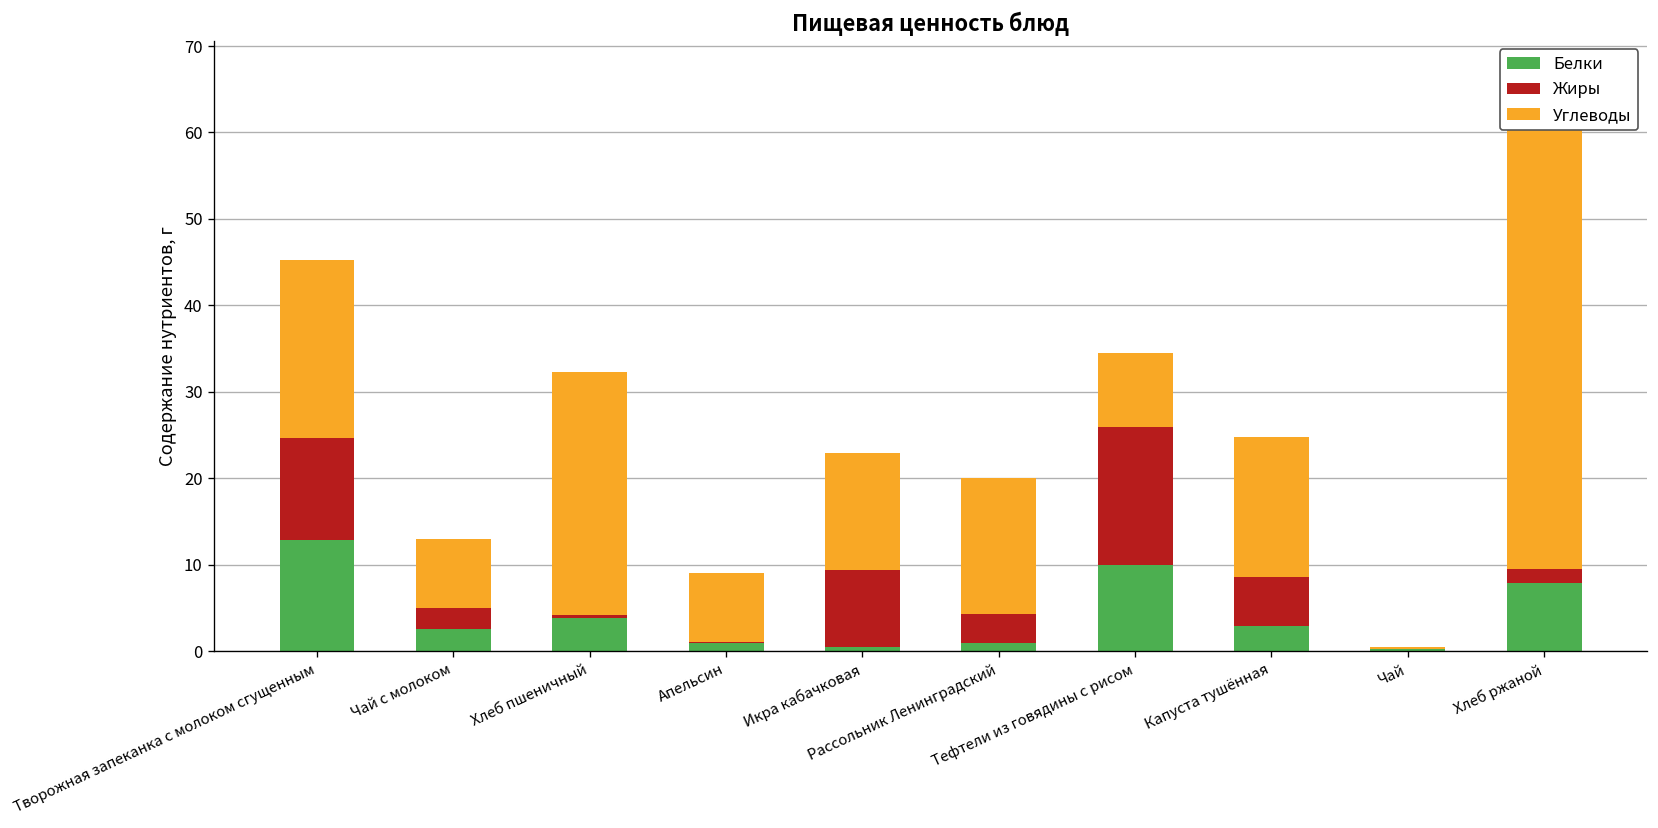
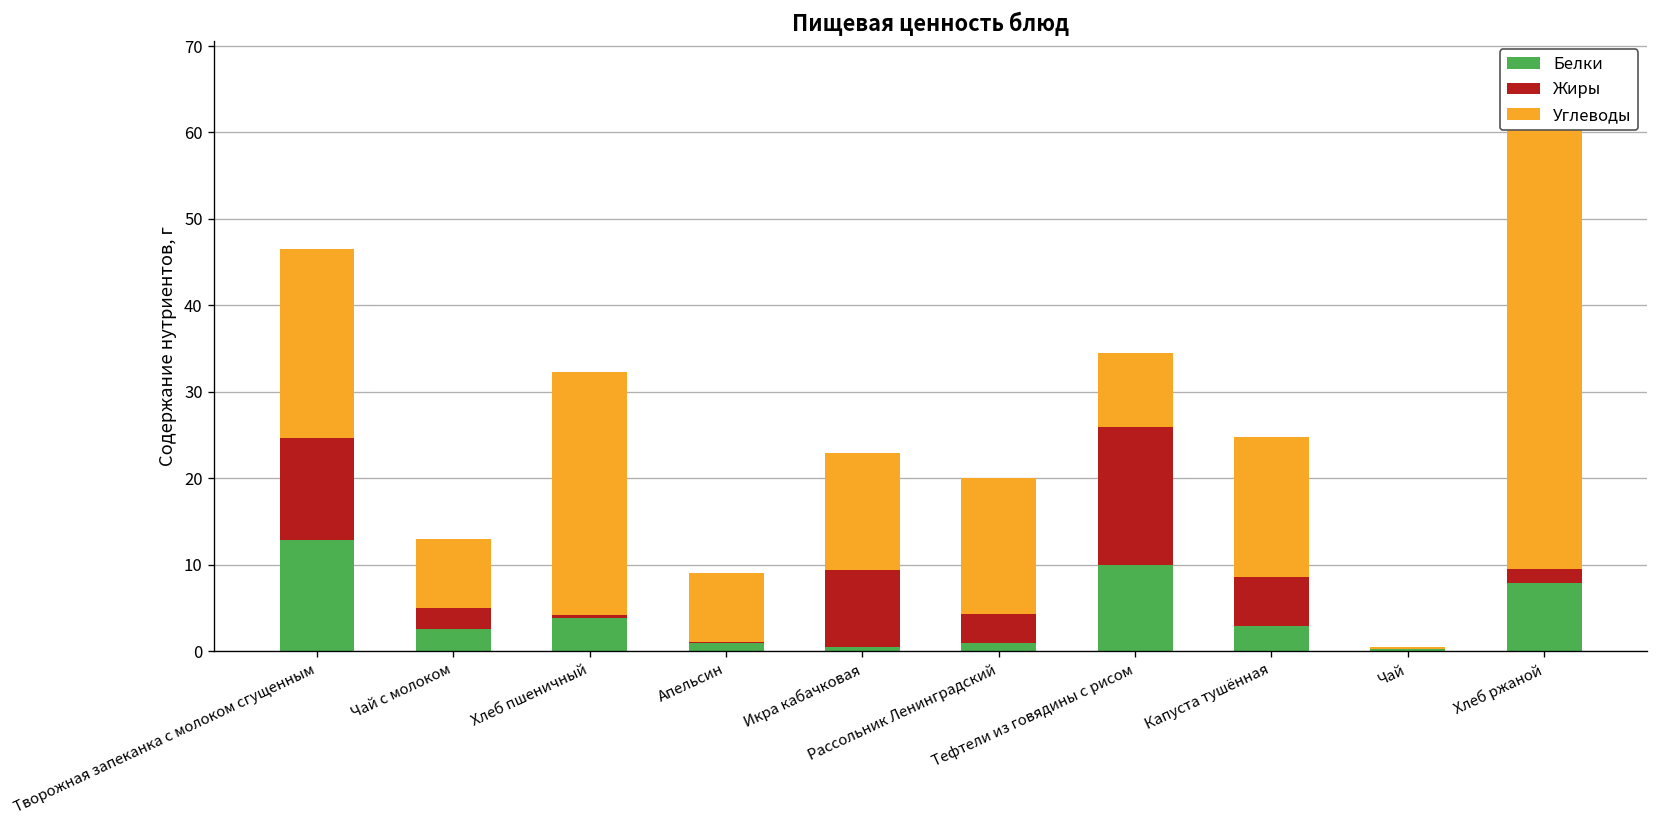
Углеводы, Творожная запеканка с молоком сгущенным: 21 -> 22
